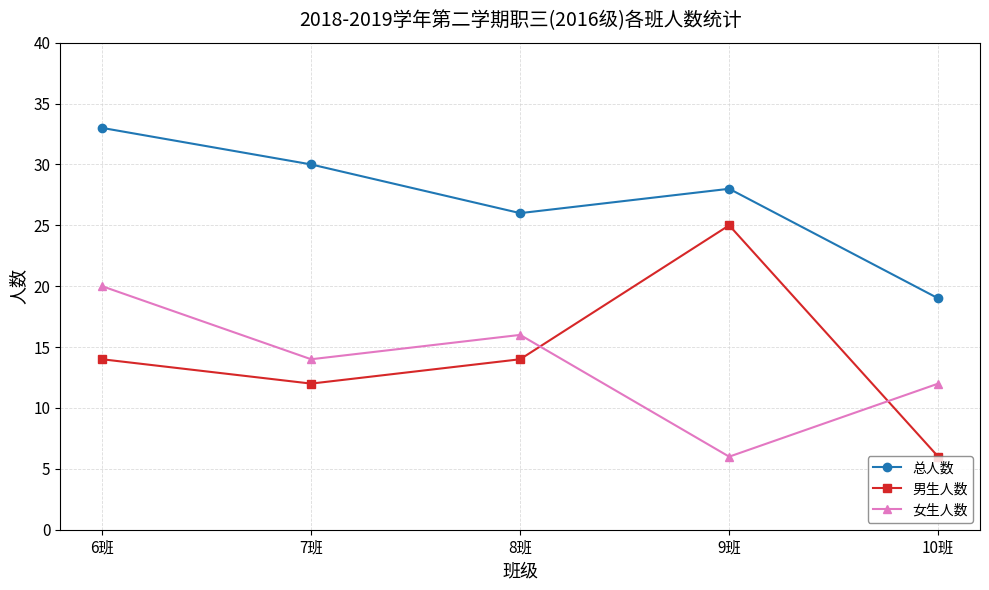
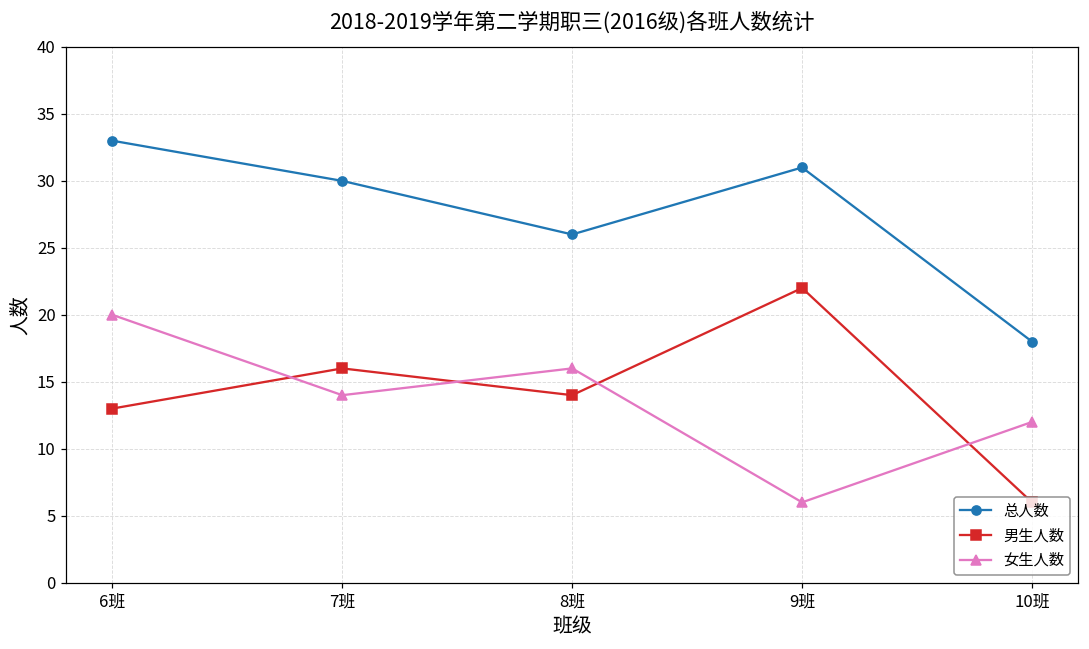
男生人数, 6班: 14 -> 13
男生人数, 7班: 12 -> 16
总人数, 9班: 28 -> 31
男生人数, 9班: 25 -> 22
总人数, 10班: 19 -> 18
